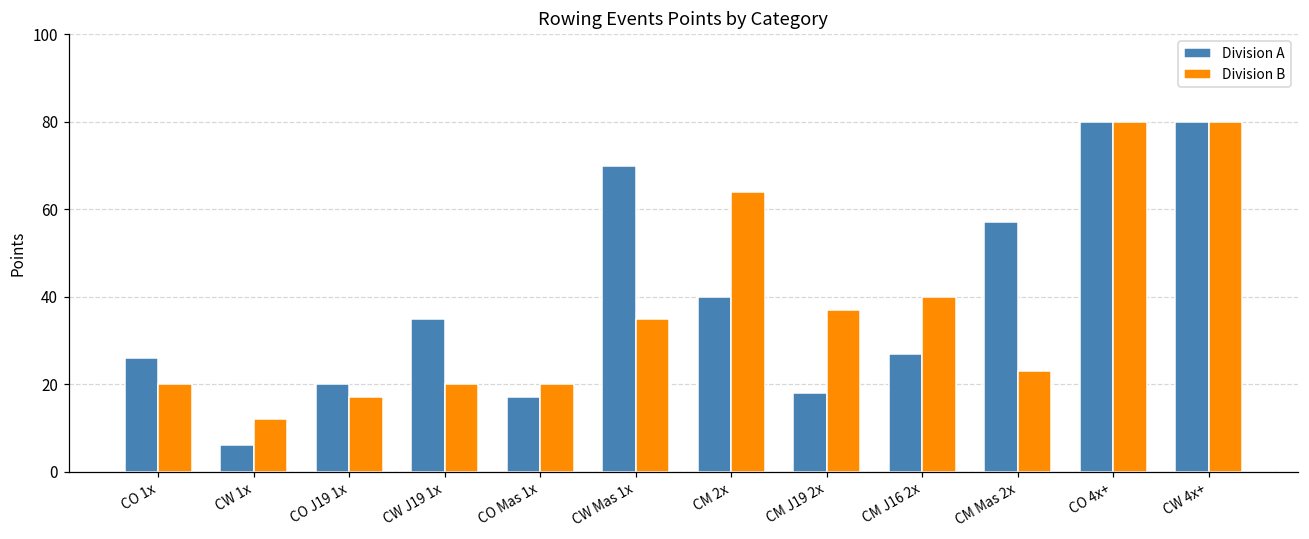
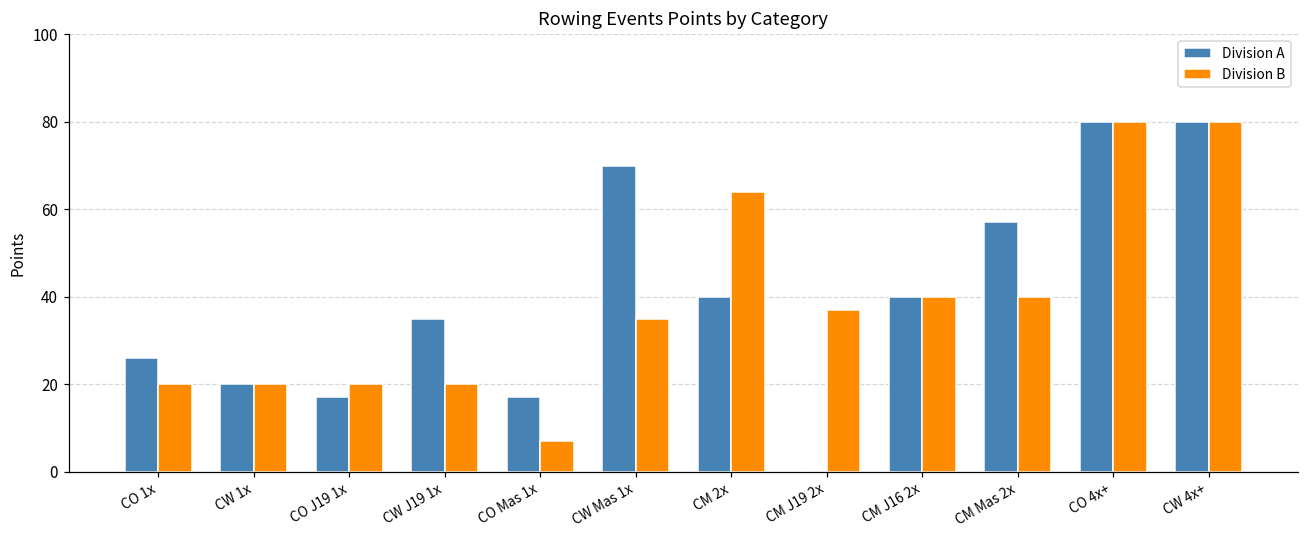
Division A, CW 1x: 6 -> 20
Division B, CW 1x: 12 -> 20
Division A, CO J19 1x: 20 -> 17
Division B, CO J19 1x: 17 -> 20
Division B, CO Mas 1x: 20 -> 7
Division A, CM J19 2x: 18 -> 0
Division A, CM J16 2x: 27 -> 40
Division B, CM Mas 2x: 23 -> 40
